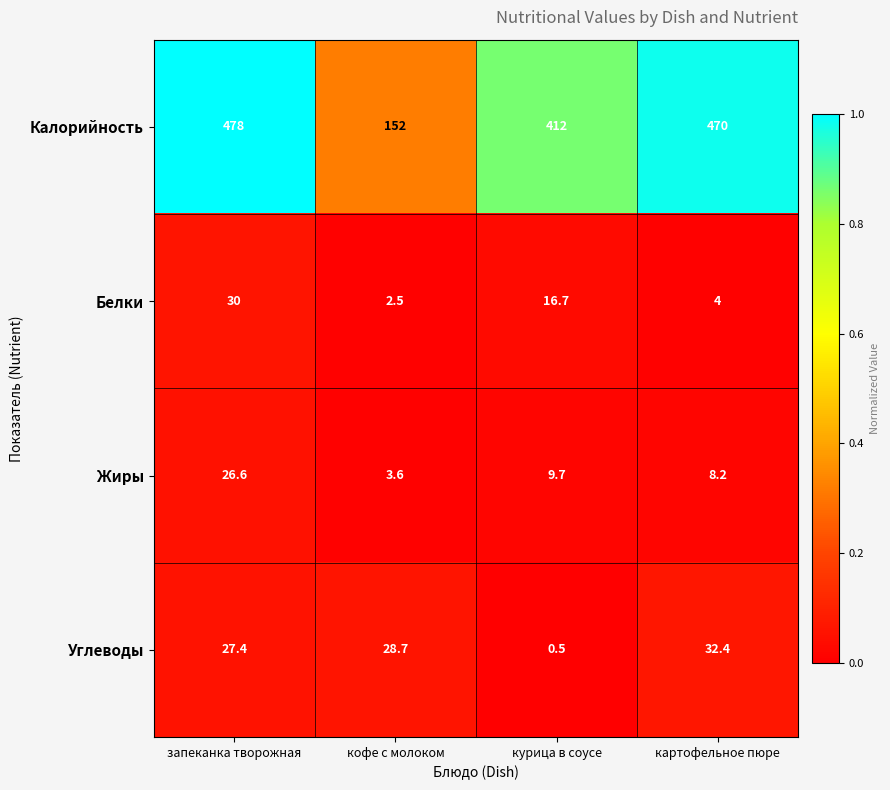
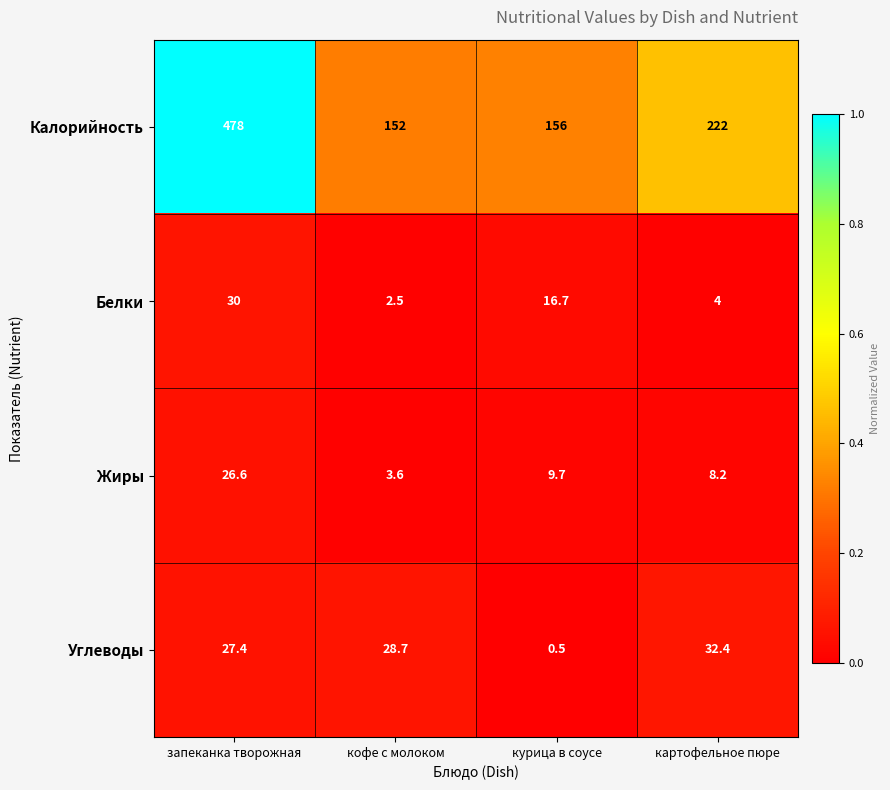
Калорийность, курица в соусе: 412 -> 156
Калорийность, картофельное пюре: 470 -> 222
